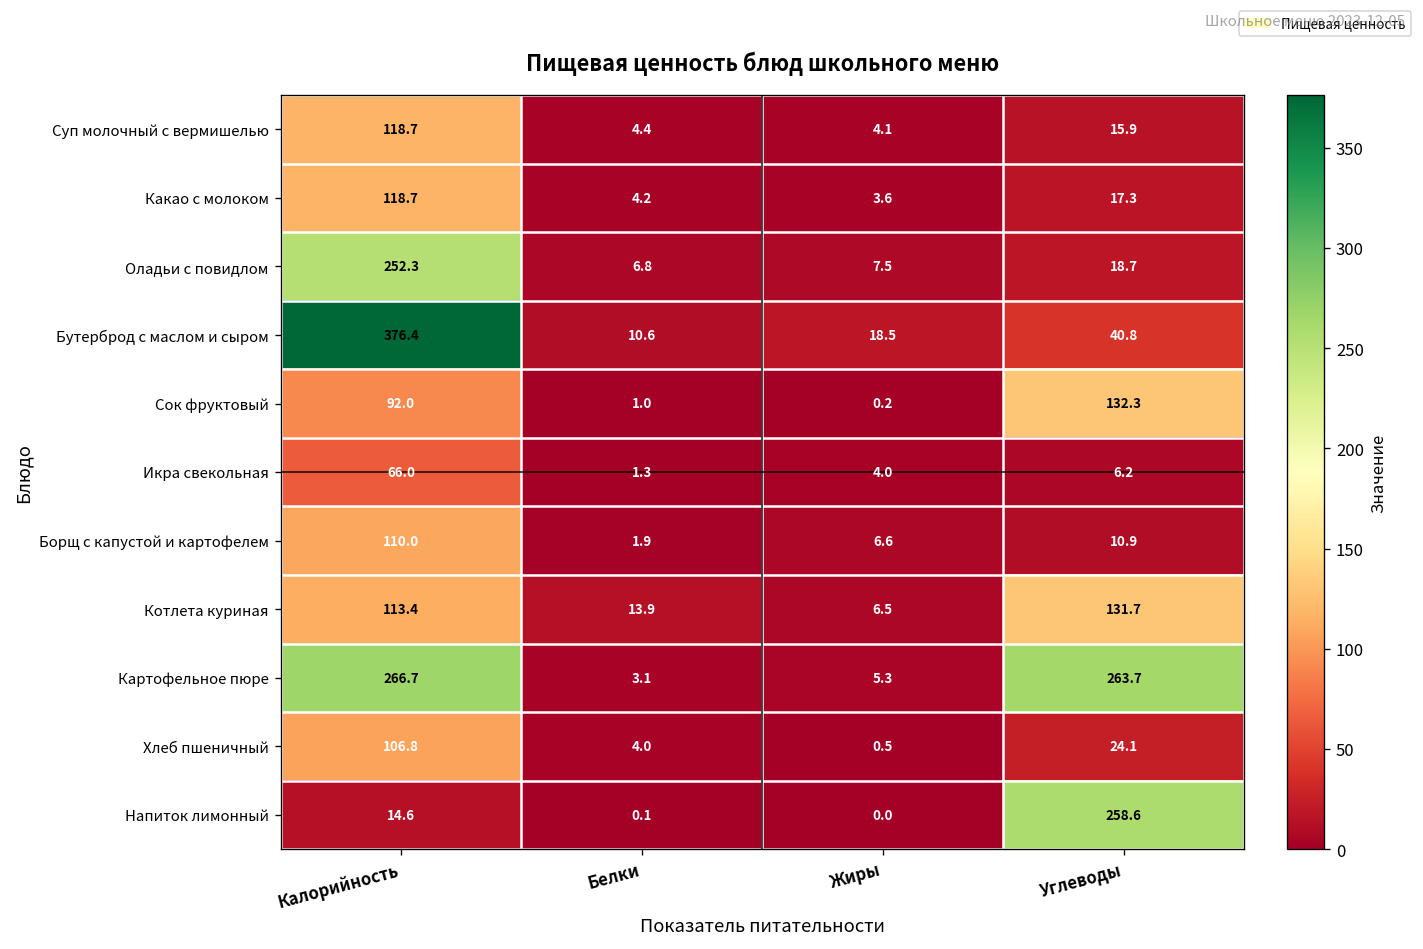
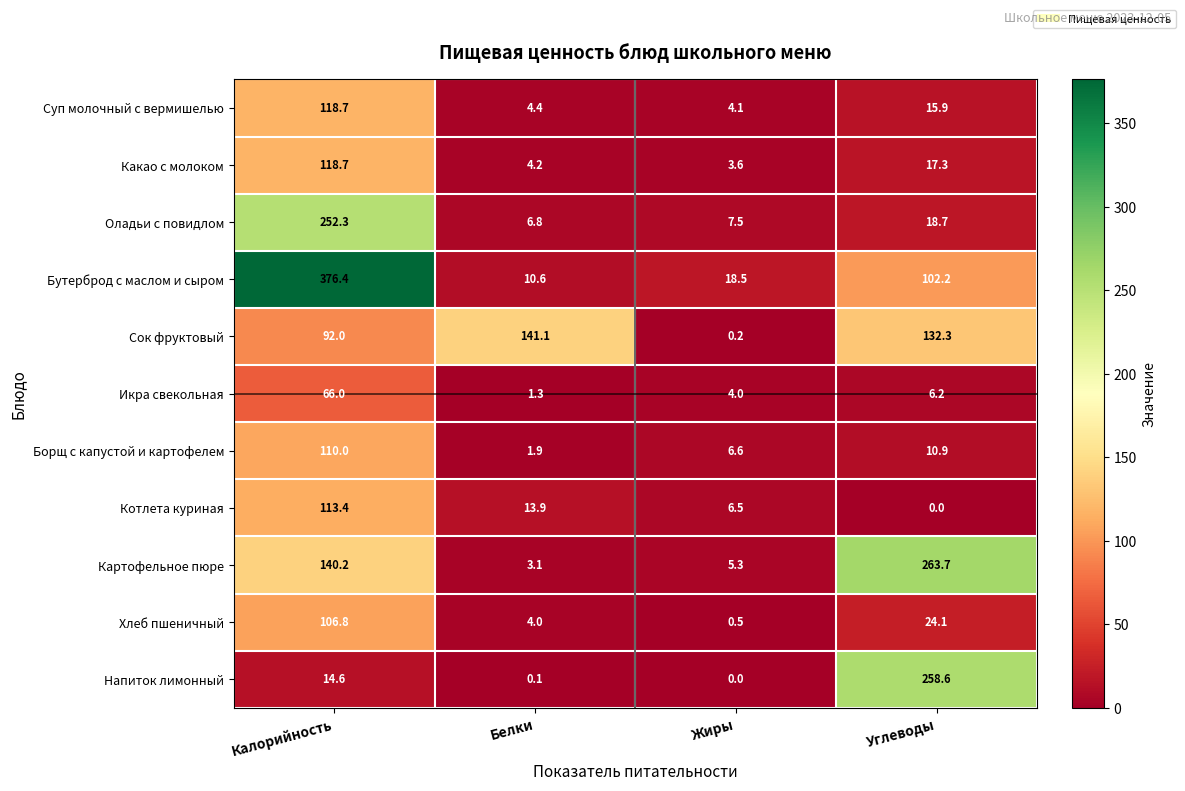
Бутерброд с маслом и сыром, Углеводы: 40.8 -> 102.2
Сок фруктовый, Белки: 1.0 -> 141.1
Котлета куриная, Углеводы: 131.7 -> 0.0
Картофельное пюре, Калорийность: 266.7 -> 140.2
